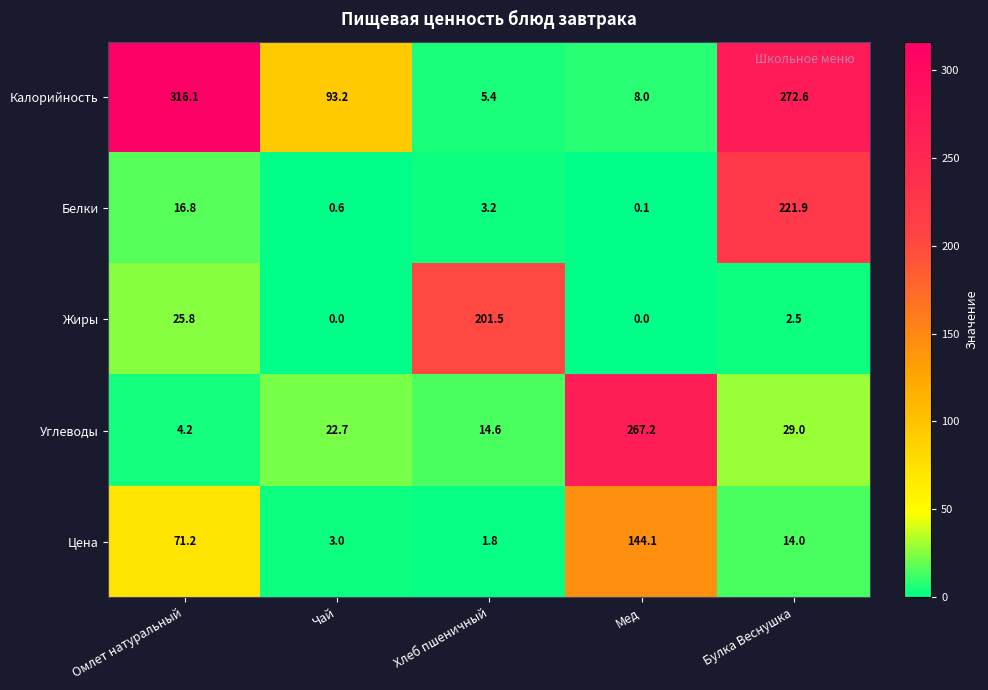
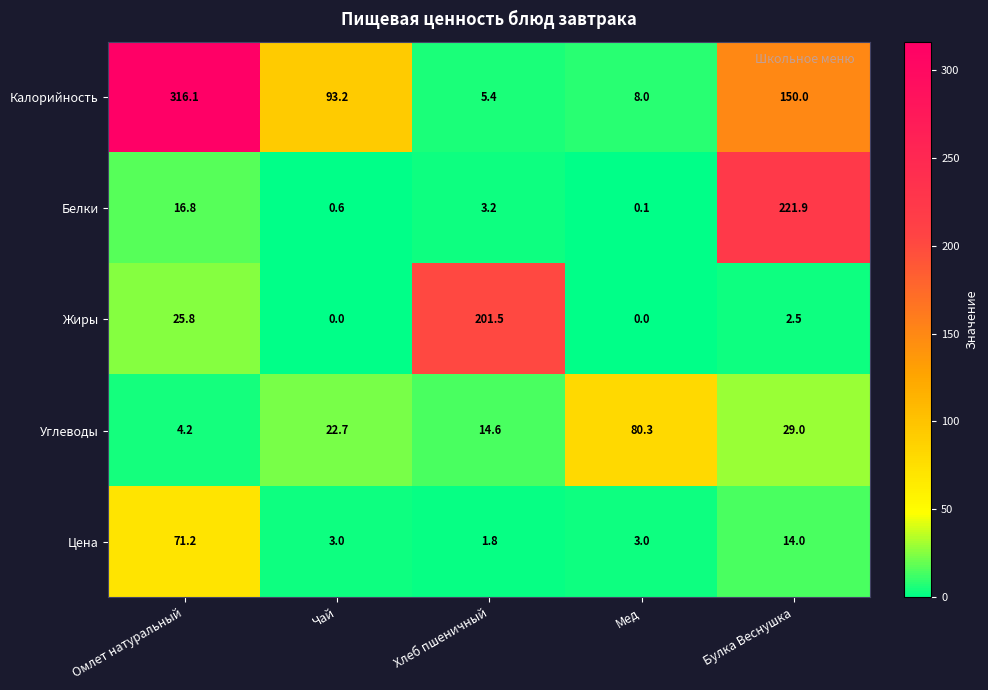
Калорийность, Булка Веснушка: 272.6 -> 150.0
Углеводы, Мед: 267.2 -> 80.3
Цена, Мед: 144.1 -> 3.0
